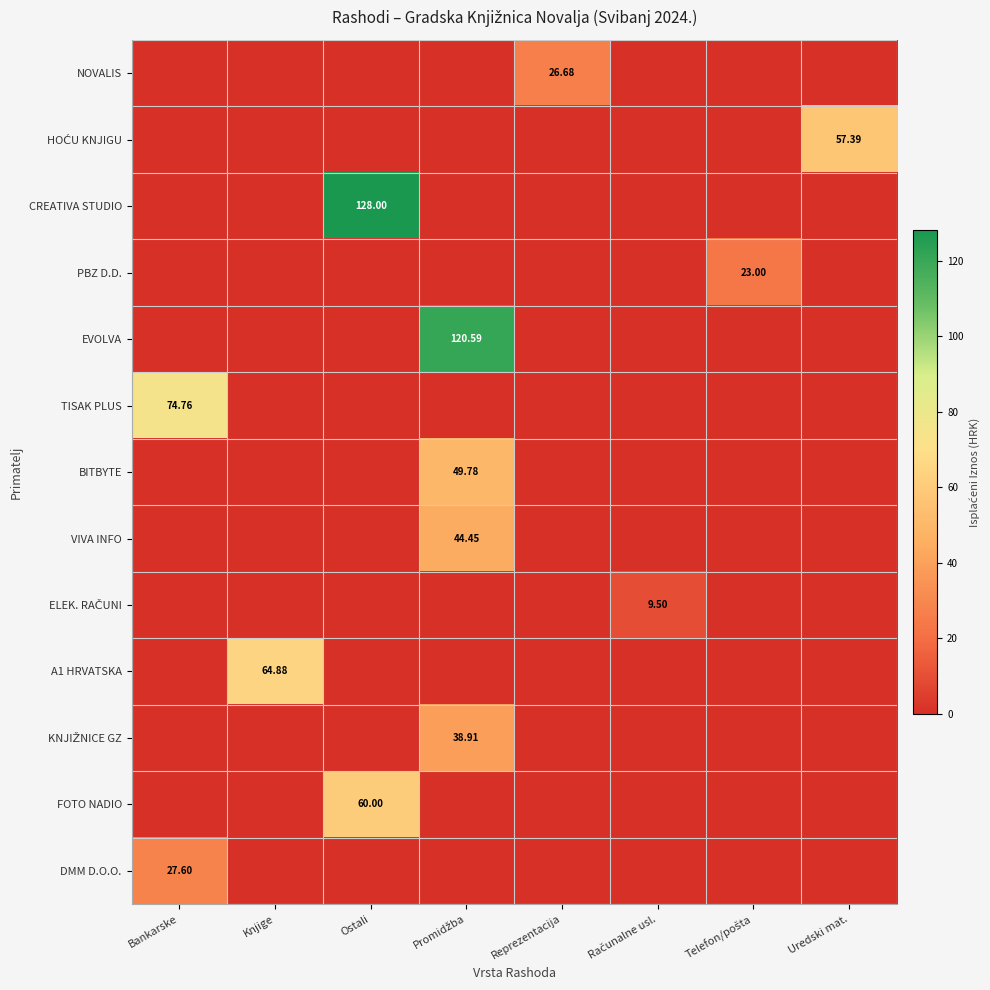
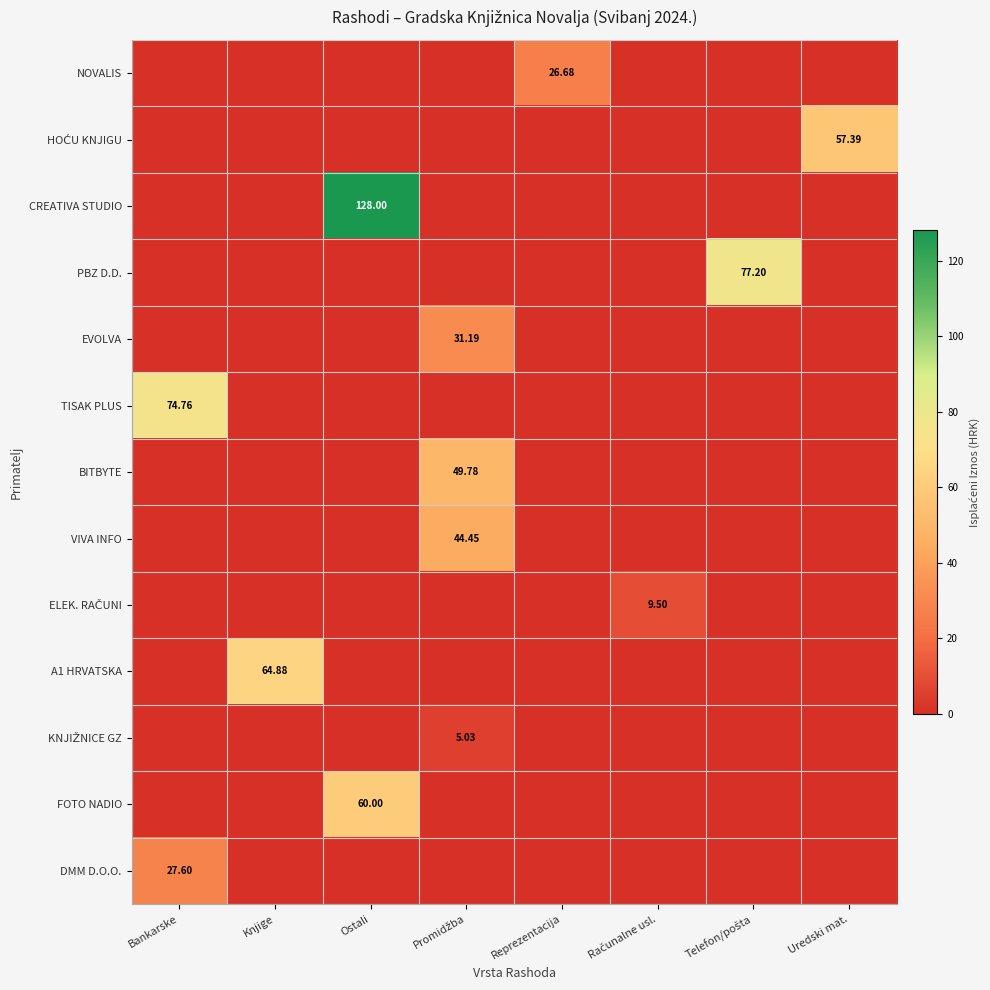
PBZ D.D., Telefon/pošta: 23.00 -> 77.20
EVOLVA, Promidžba: 120.59 -> 31.19
KNJIŽNICE GZ, Promidžba: 38.91 -> 5.03
